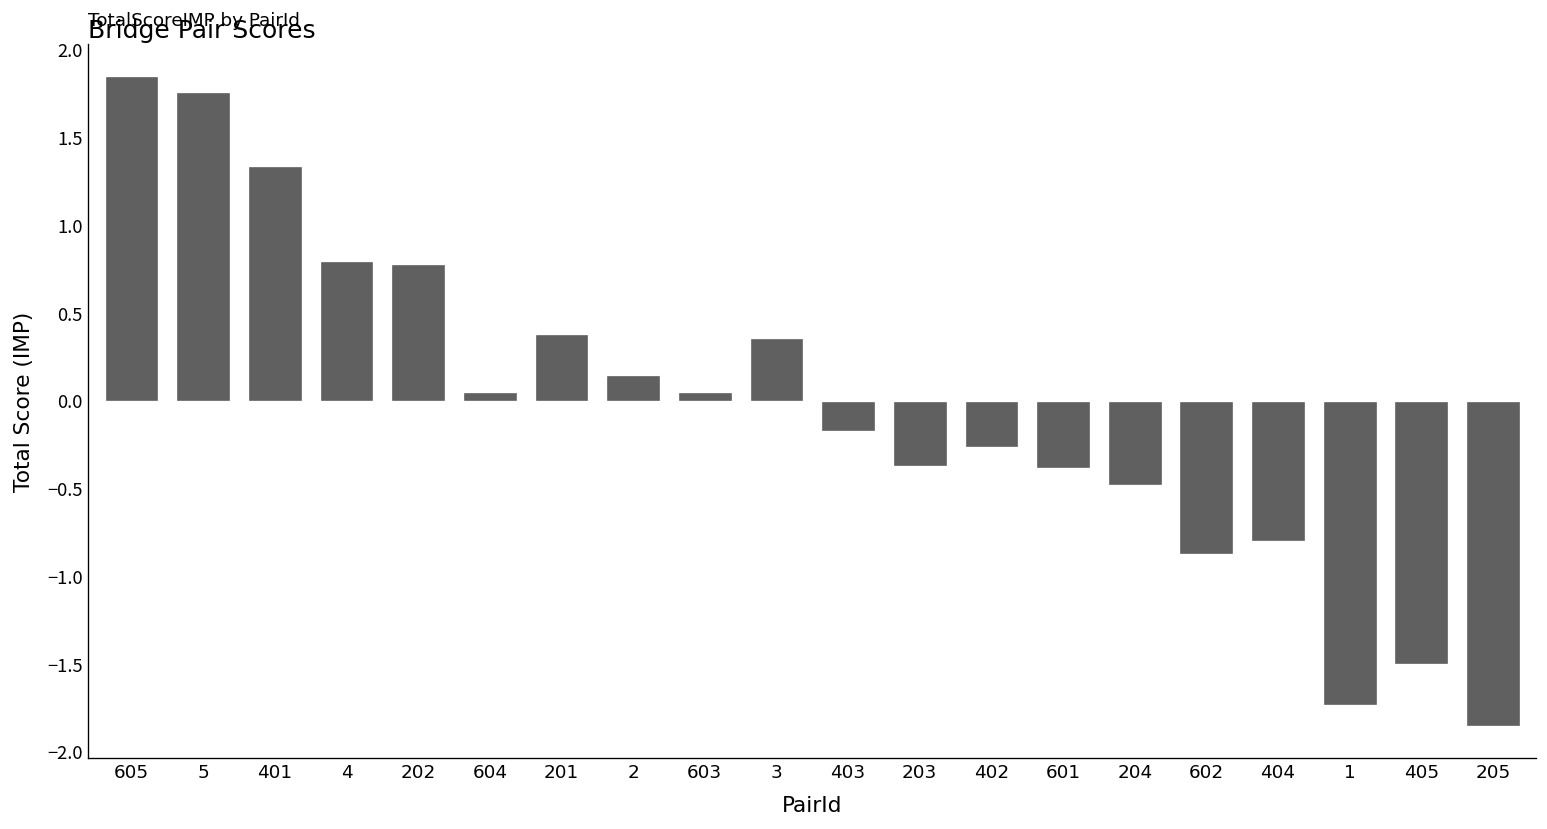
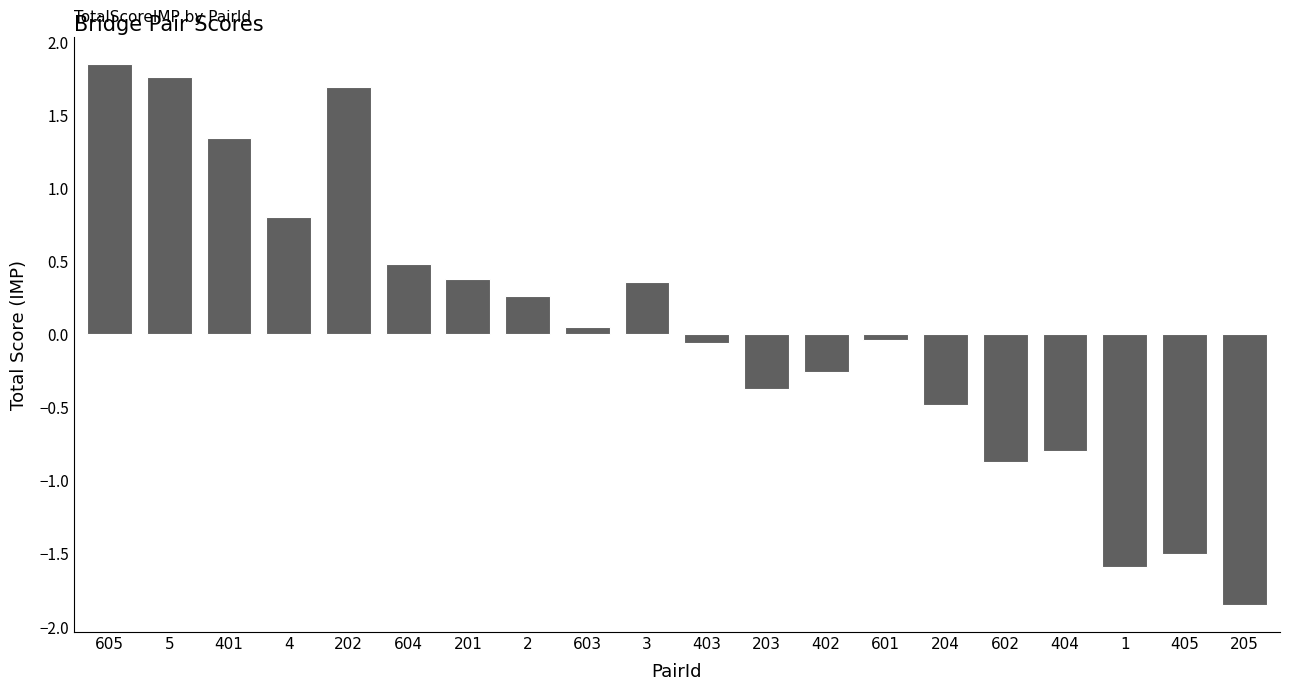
202: 0.78 -> 1.69
604: 0.05 -> 0.48
2: 0.15 -> 0.26
403: -0.17 -> -0.06
601: -0.38 -> -0.04
1: -1.73 -> -1.59
